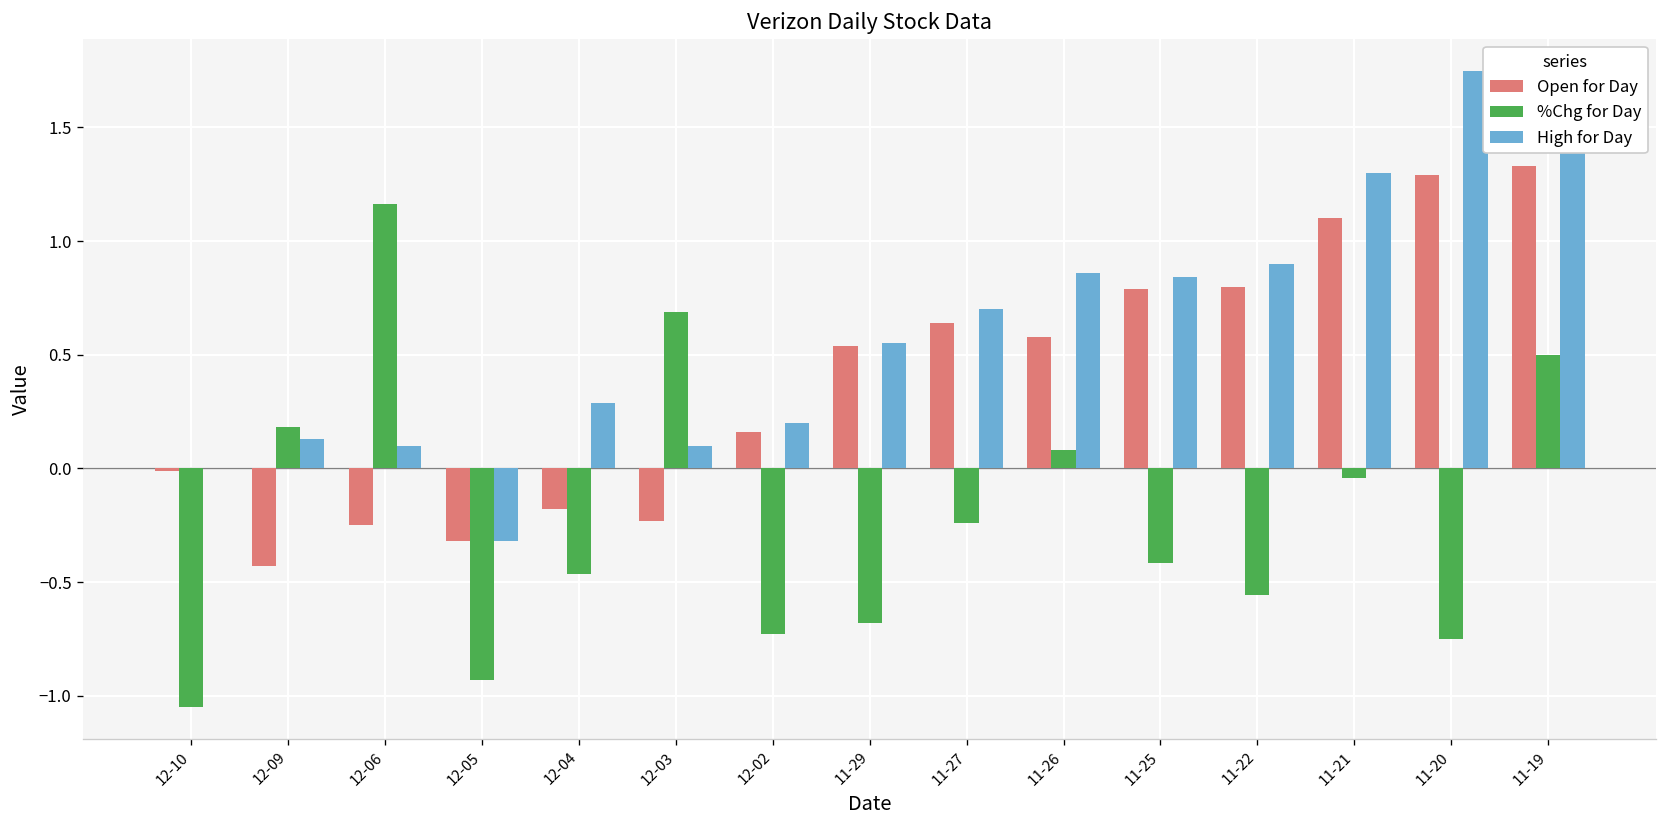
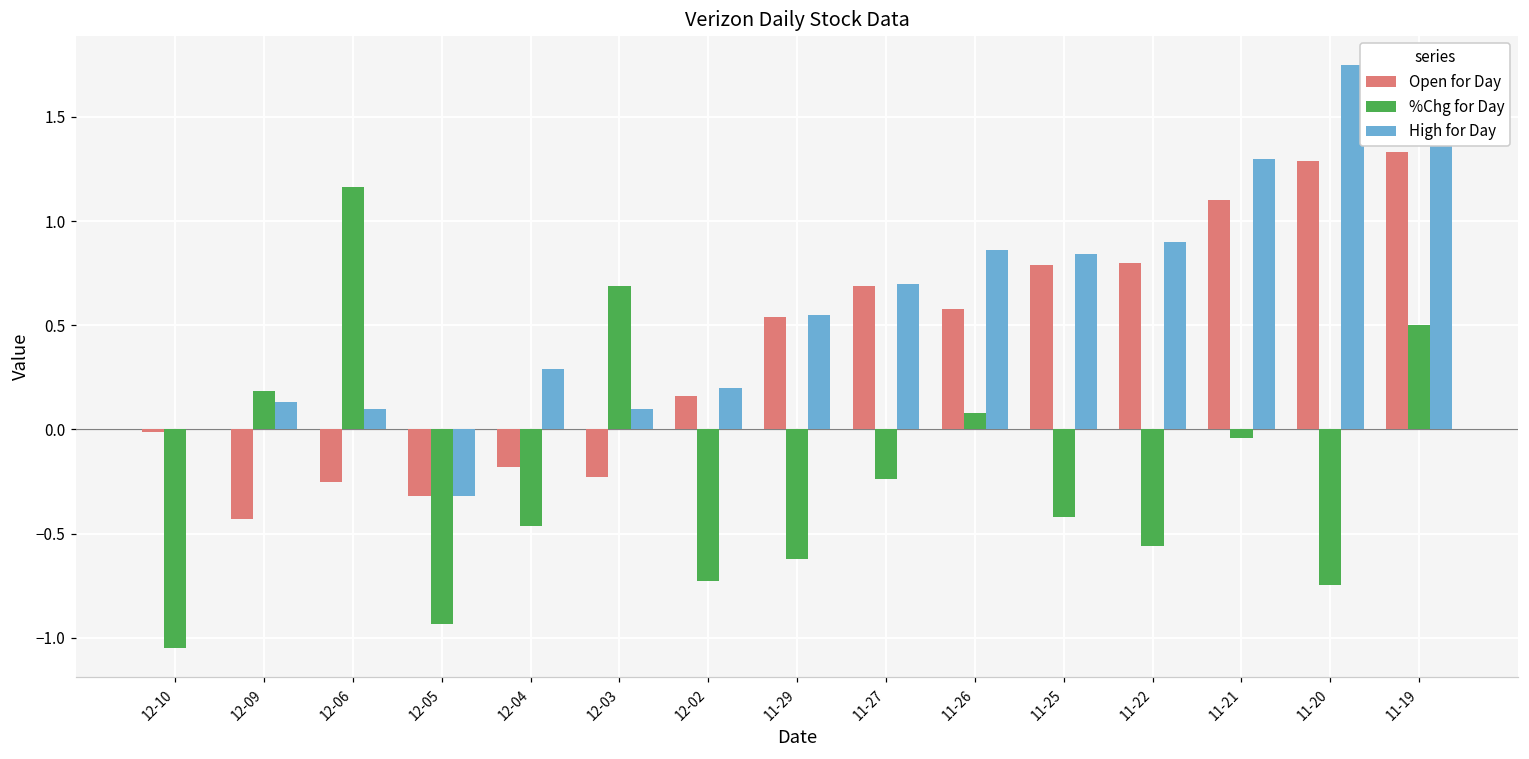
%Chg for Day, 11-29: -0.68 -> -0.62
Open for Day, 11-27: 0.64 -> 0.69
